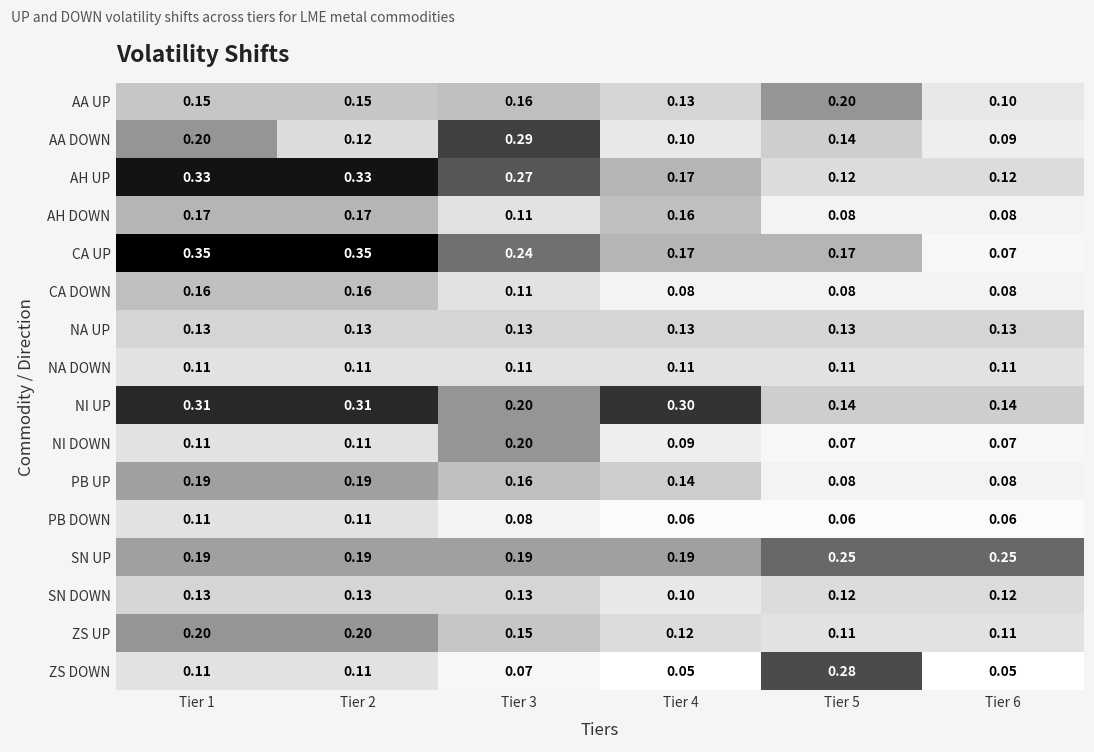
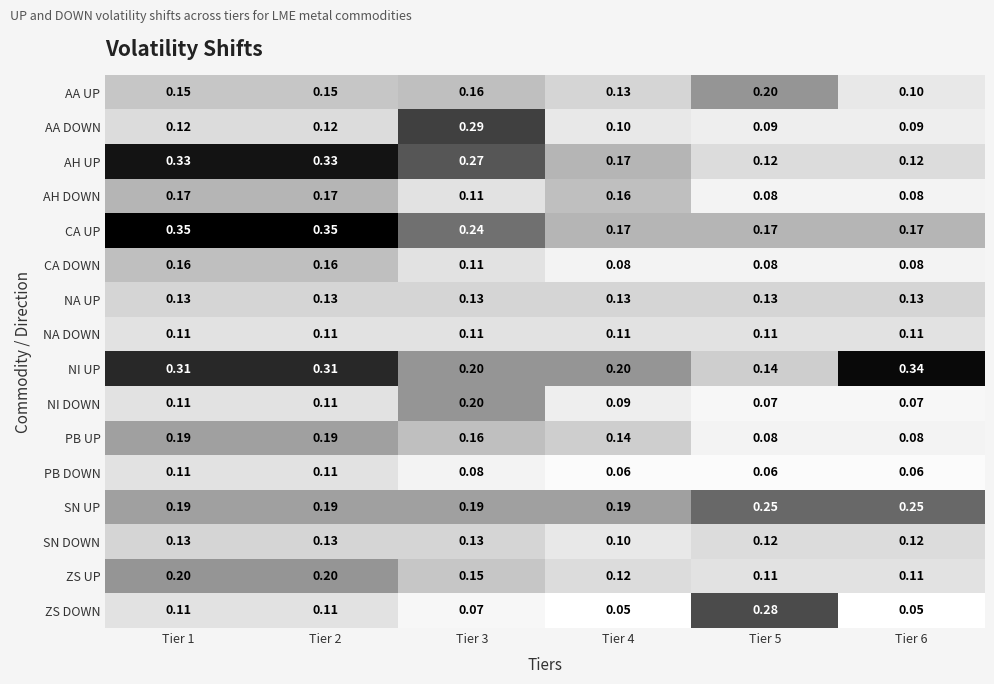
AA DOWN, Tier 1: 0.20 -> 0.12
AA DOWN, Tier 5: 0.14 -> 0.09
CA UP, Tier 6: 0.07 -> 0.17
NI UP, Tier 4: 0.30 -> 0.20
NI UP, Tier 6: 0.14 -> 0.34
